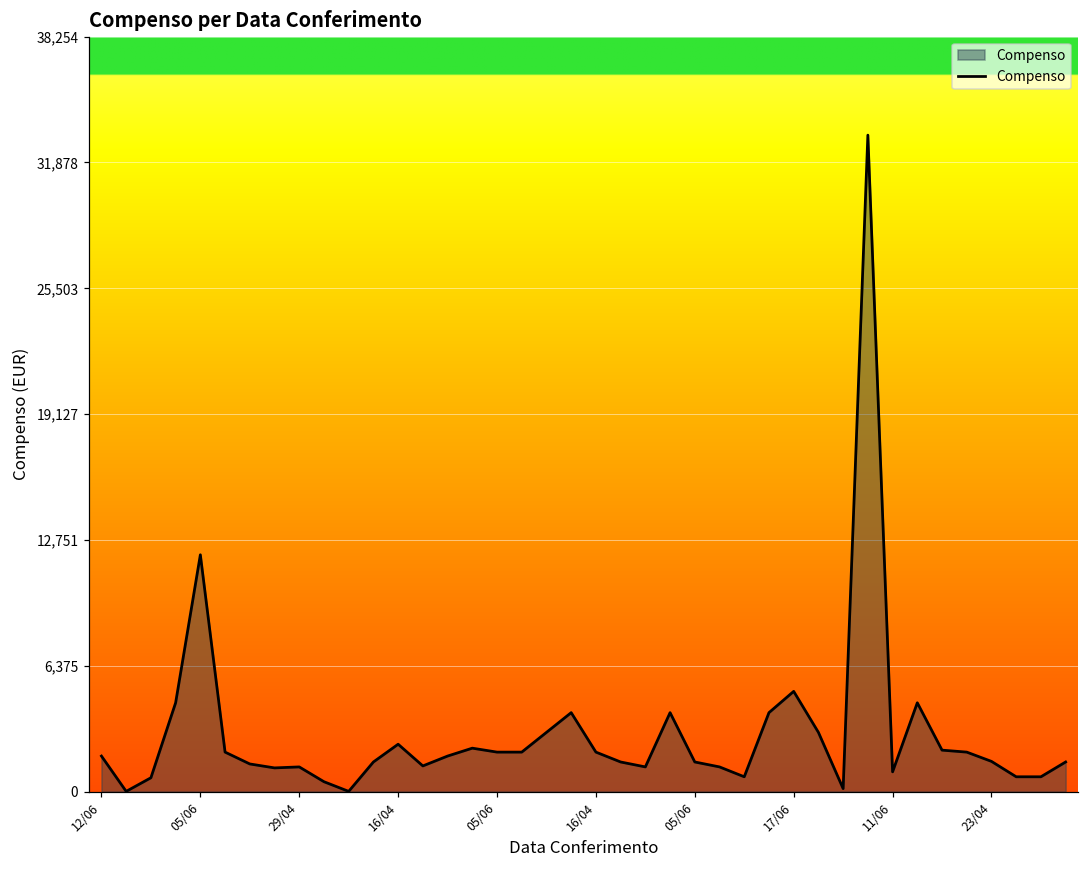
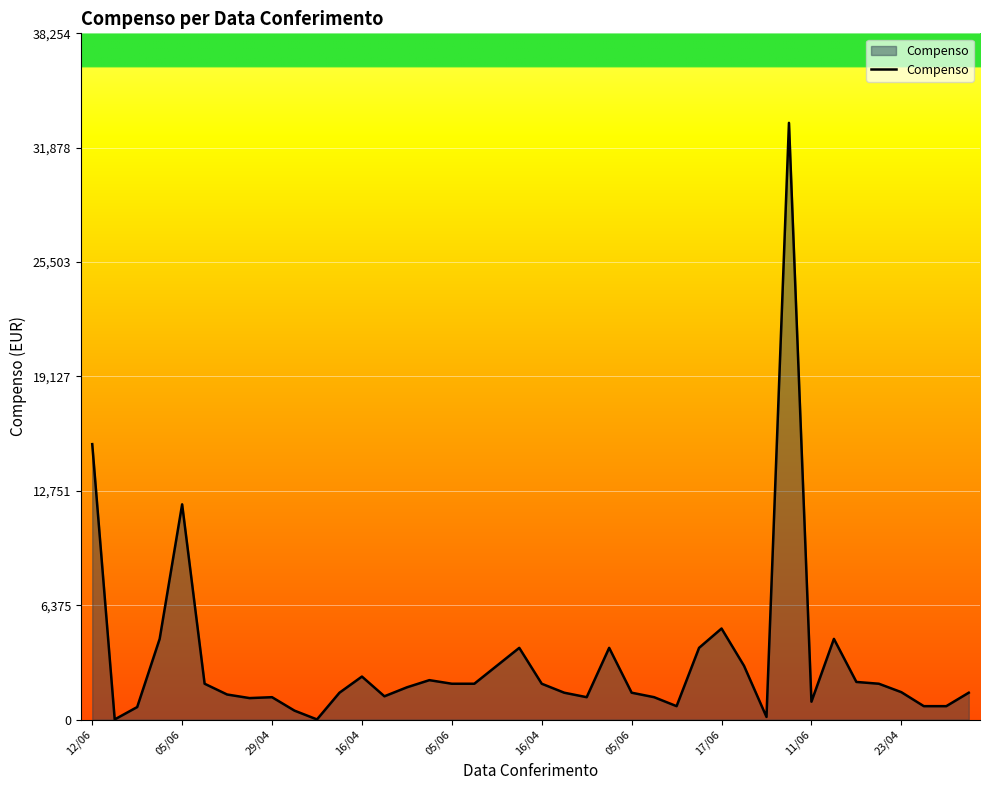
12/06: 1,800 -> 15,400
